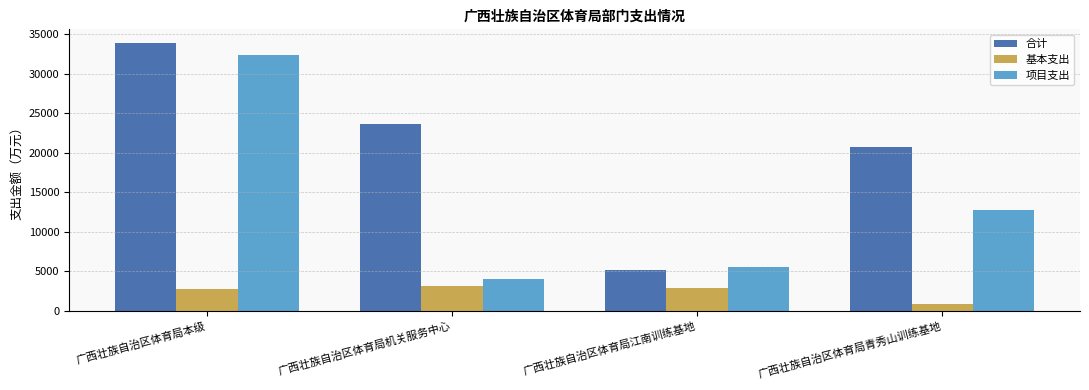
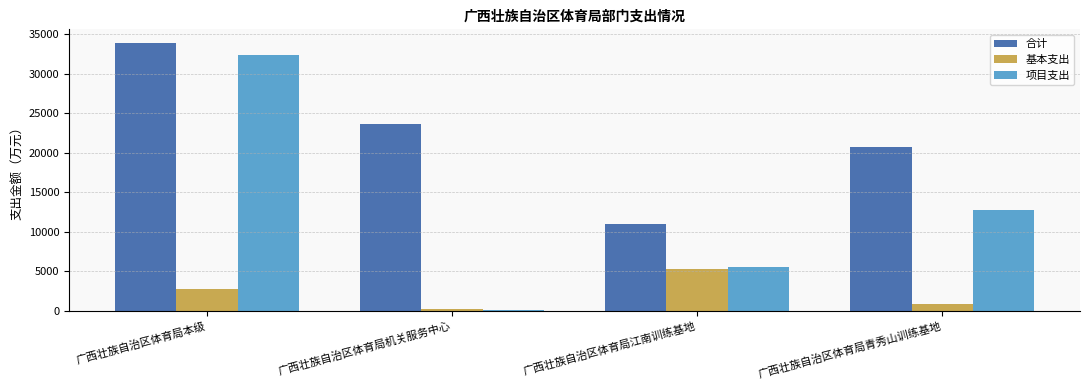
基本支出, 广西壮族自治区体育局机关服务中心: 3000 -> 0
项目支出, 广西壮族自治区体育局机关服务中心: 4000 -> 0
合计, 广西壮族自治区体育局江南训练基地: 5000 -> 11000
基本支出, 广西壮族自治区体育局江南训练基地: 3000 -> 5000
